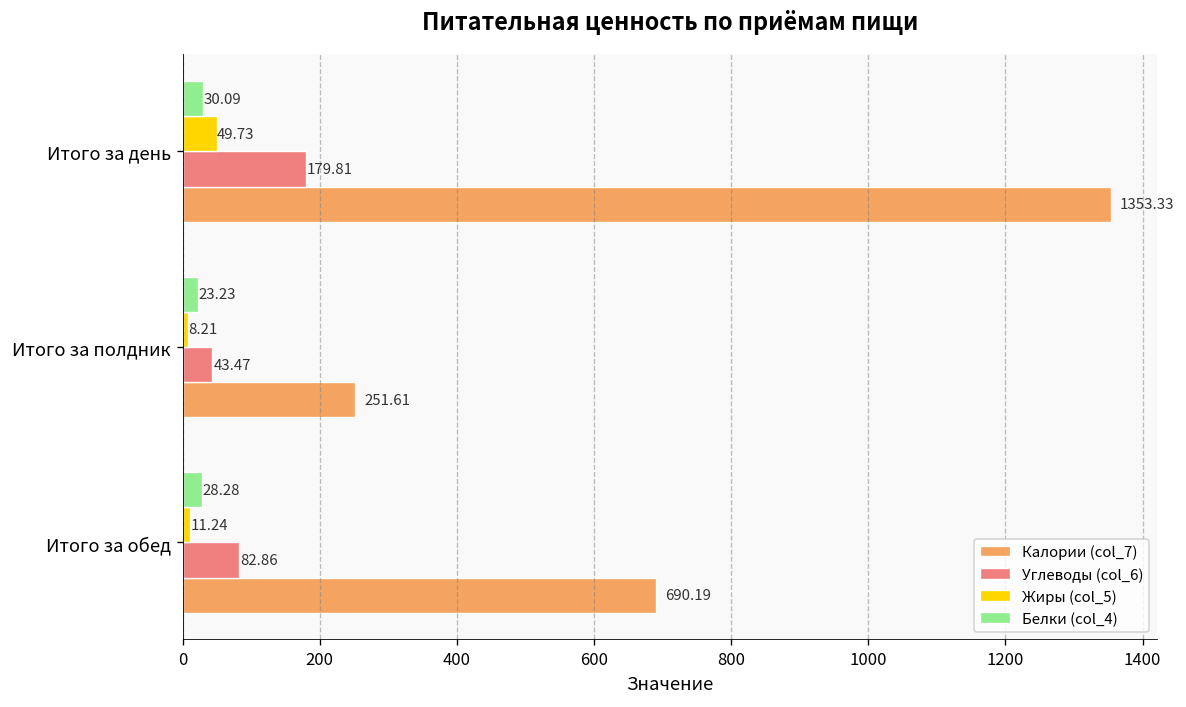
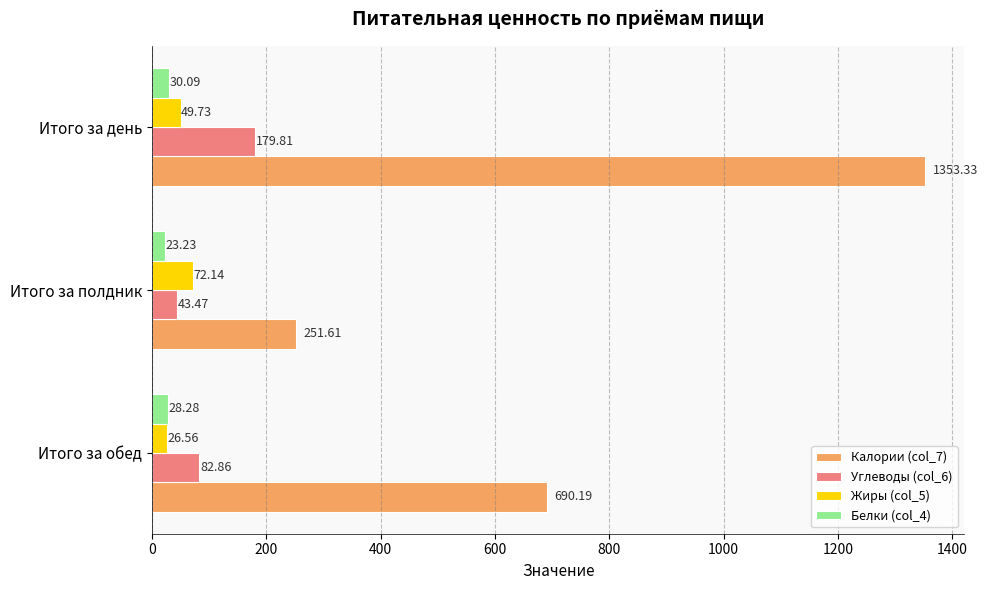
Жиры (col_5), Итого за полдник: 8.21 -> 72.14
Жиры (col_5), Итого за обед: 11.24 -> 26.56
